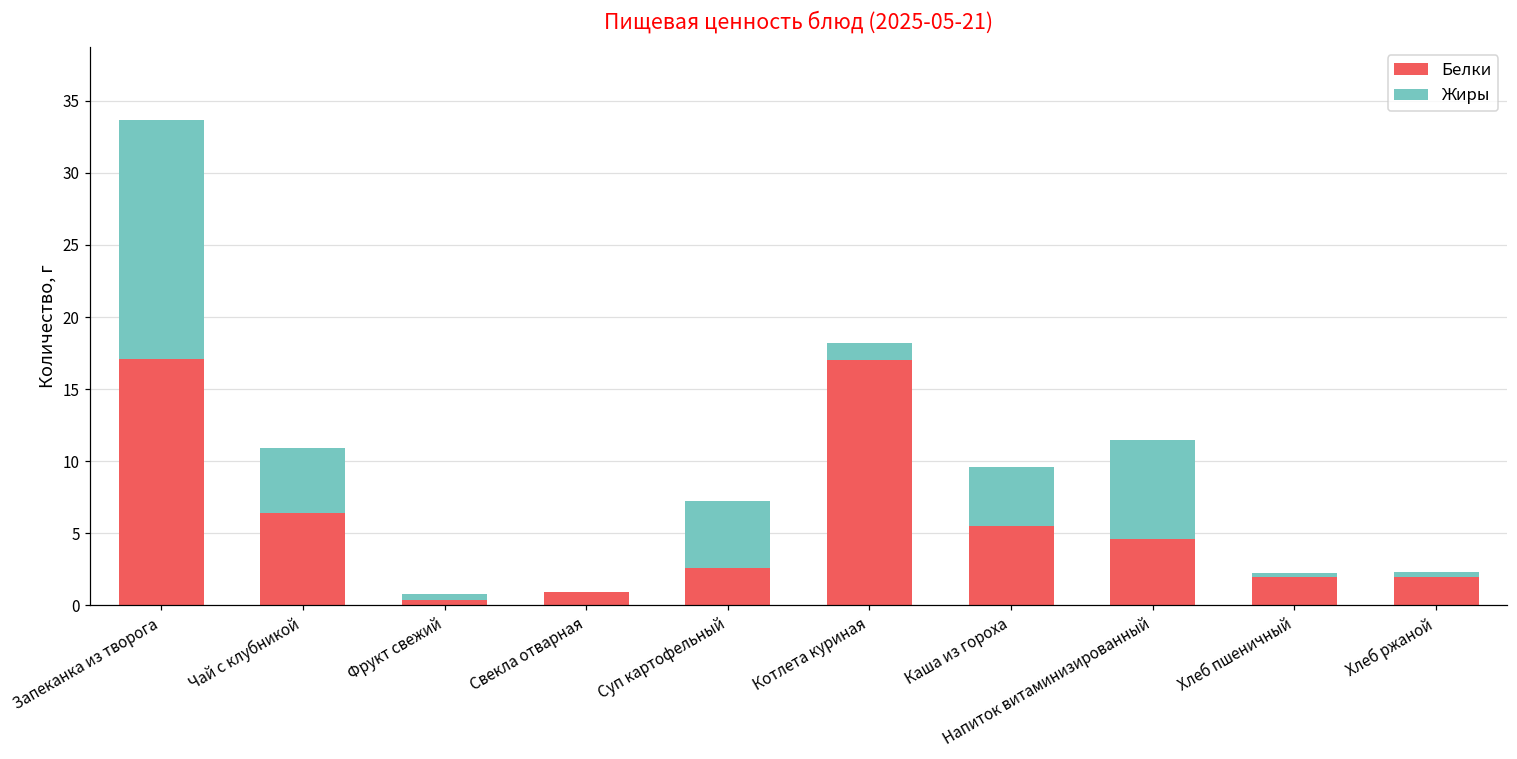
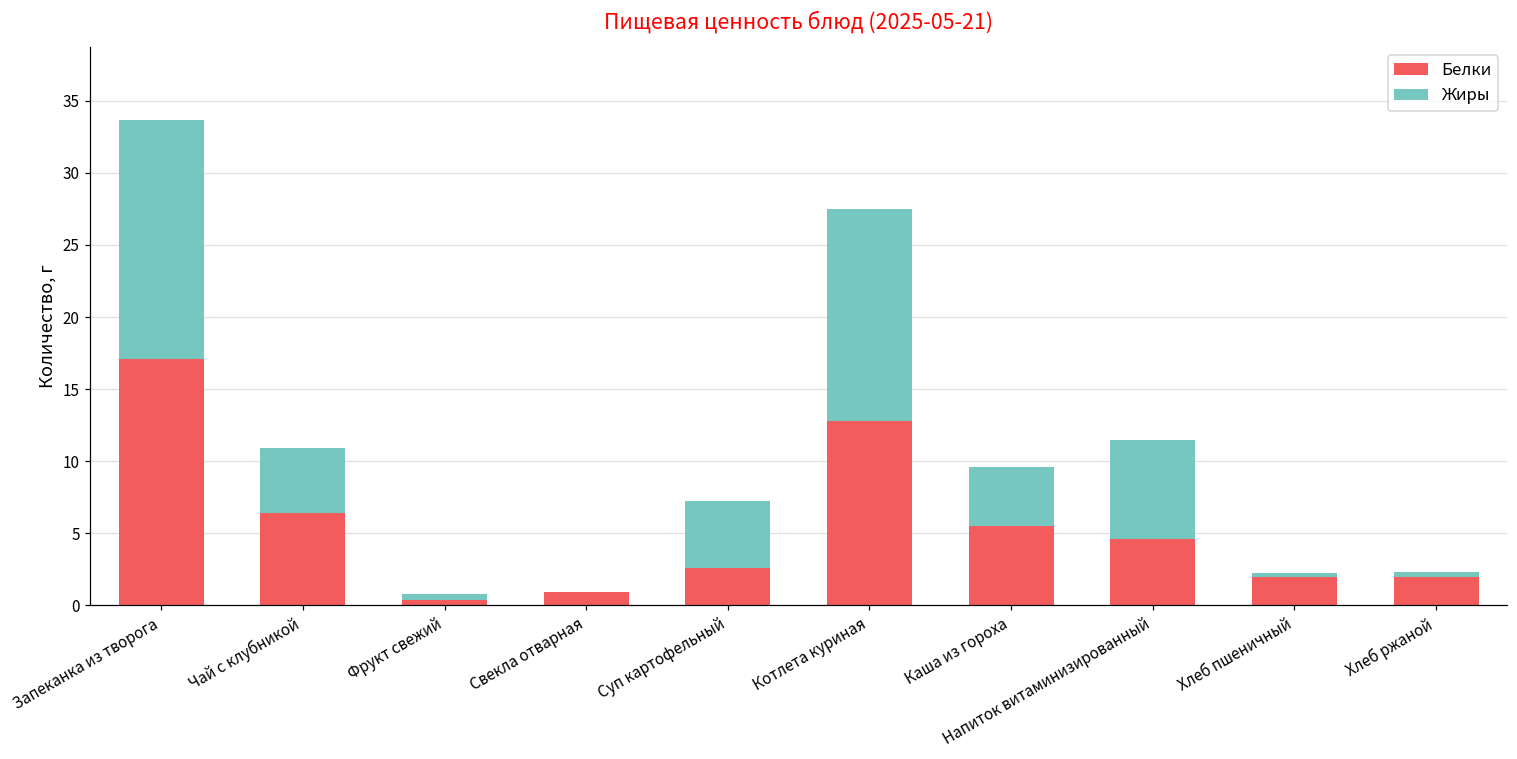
Белки, Котлета куриная: 17.0 -> 12.8
Жиры, Котлета куриная: 1.2 -> 14.7
